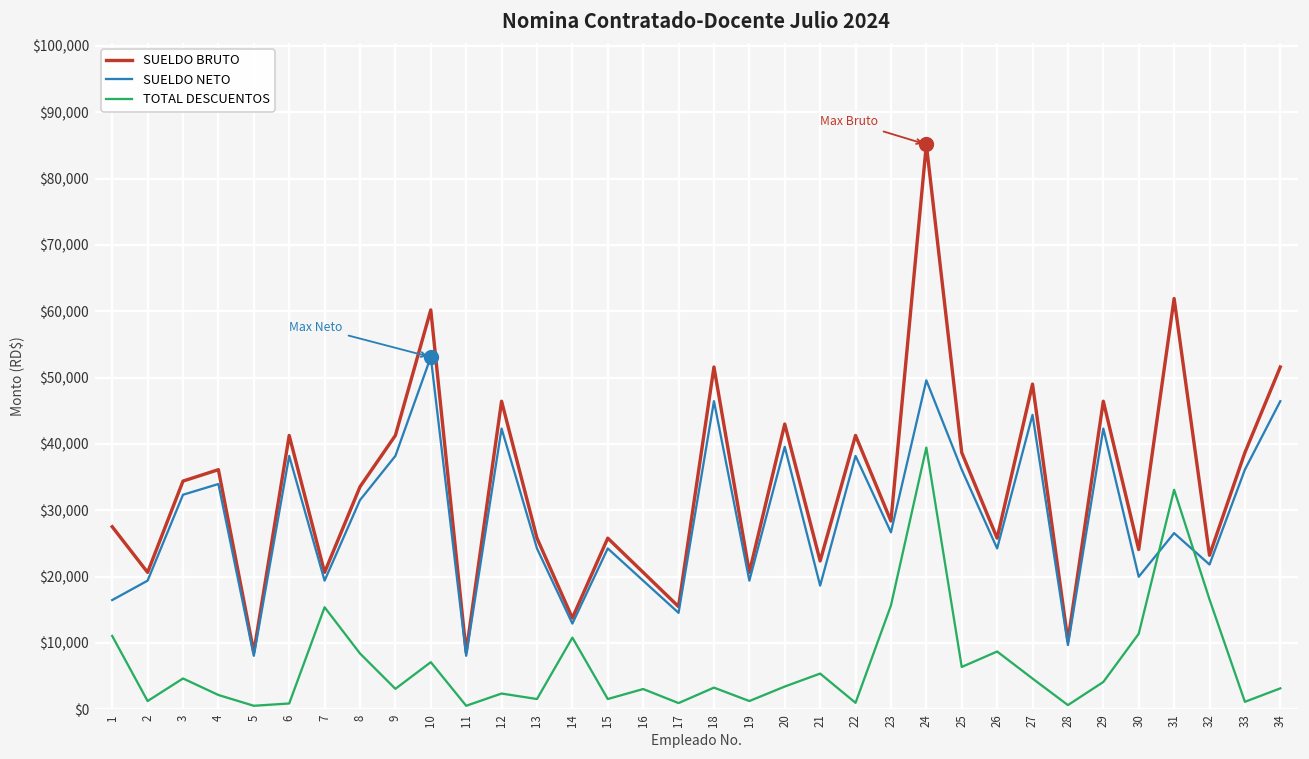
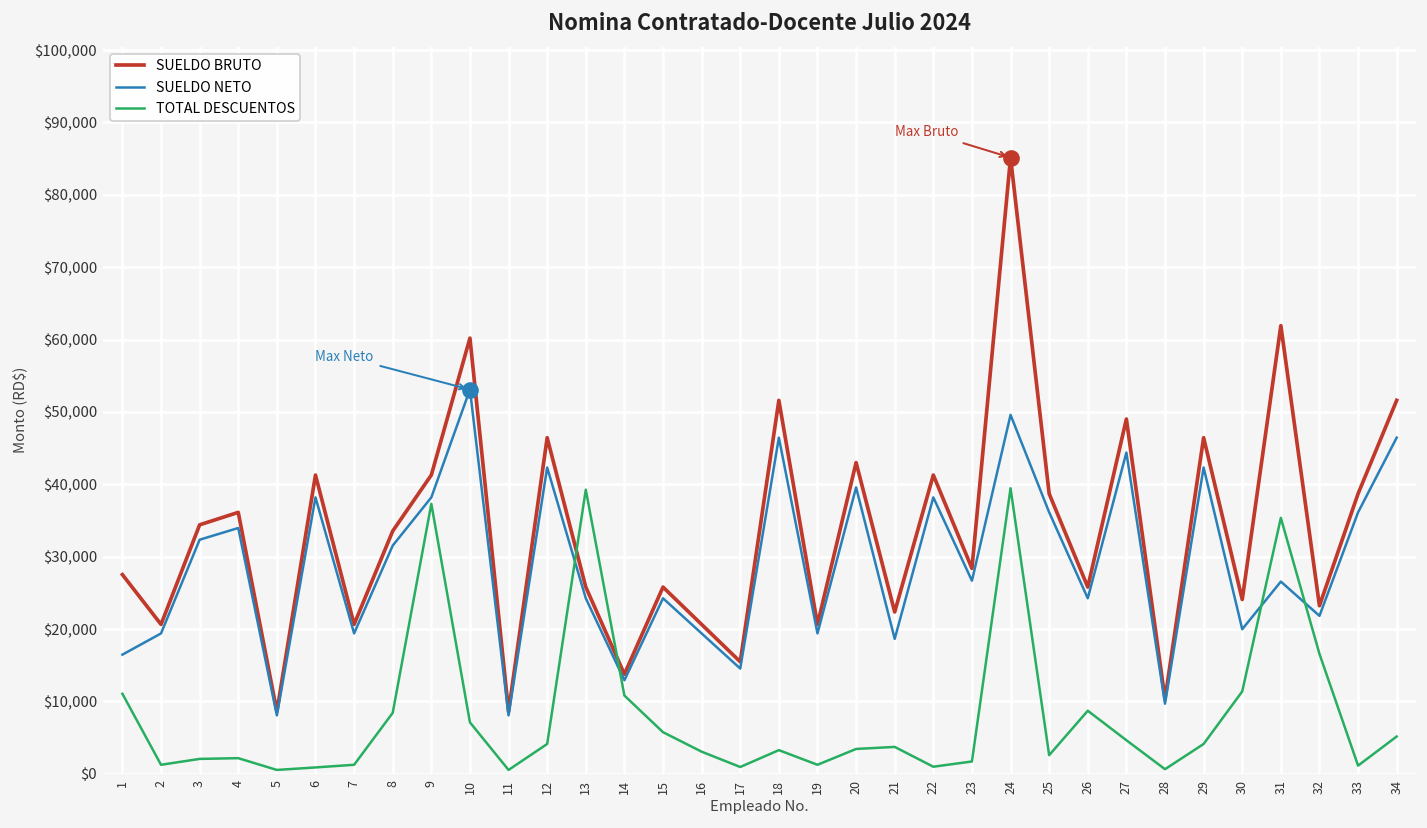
TOTAL DESCUENTOS, 3: $5,000 -> $2,000
TOTAL DESCUENTOS, 7: $15,000 -> $1,000
TOTAL DESCUENTOS, 9: $3,000 -> $37,000
TOTAL DESCUENTOS, 12: $2,000 -> $4,000
TOTAL DESCUENTOS, 13: $2,000 -> $39,000
TOTAL DESCUENTOS, 15: $2,000 -> $6,000
TOTAL DESCUENTOS, 21: $5,000 -> $4,000
TOTAL DESCUENTOS, 23: $16,000 -> $2,000
TOTAL DESCUENTOS, 25: $6,000 -> $3,000
TOTAL DESCUENTOS, 31: $33,000 -> $35,000
TOTAL DESCUENTOS, 34: $3,000 -> $5,000
